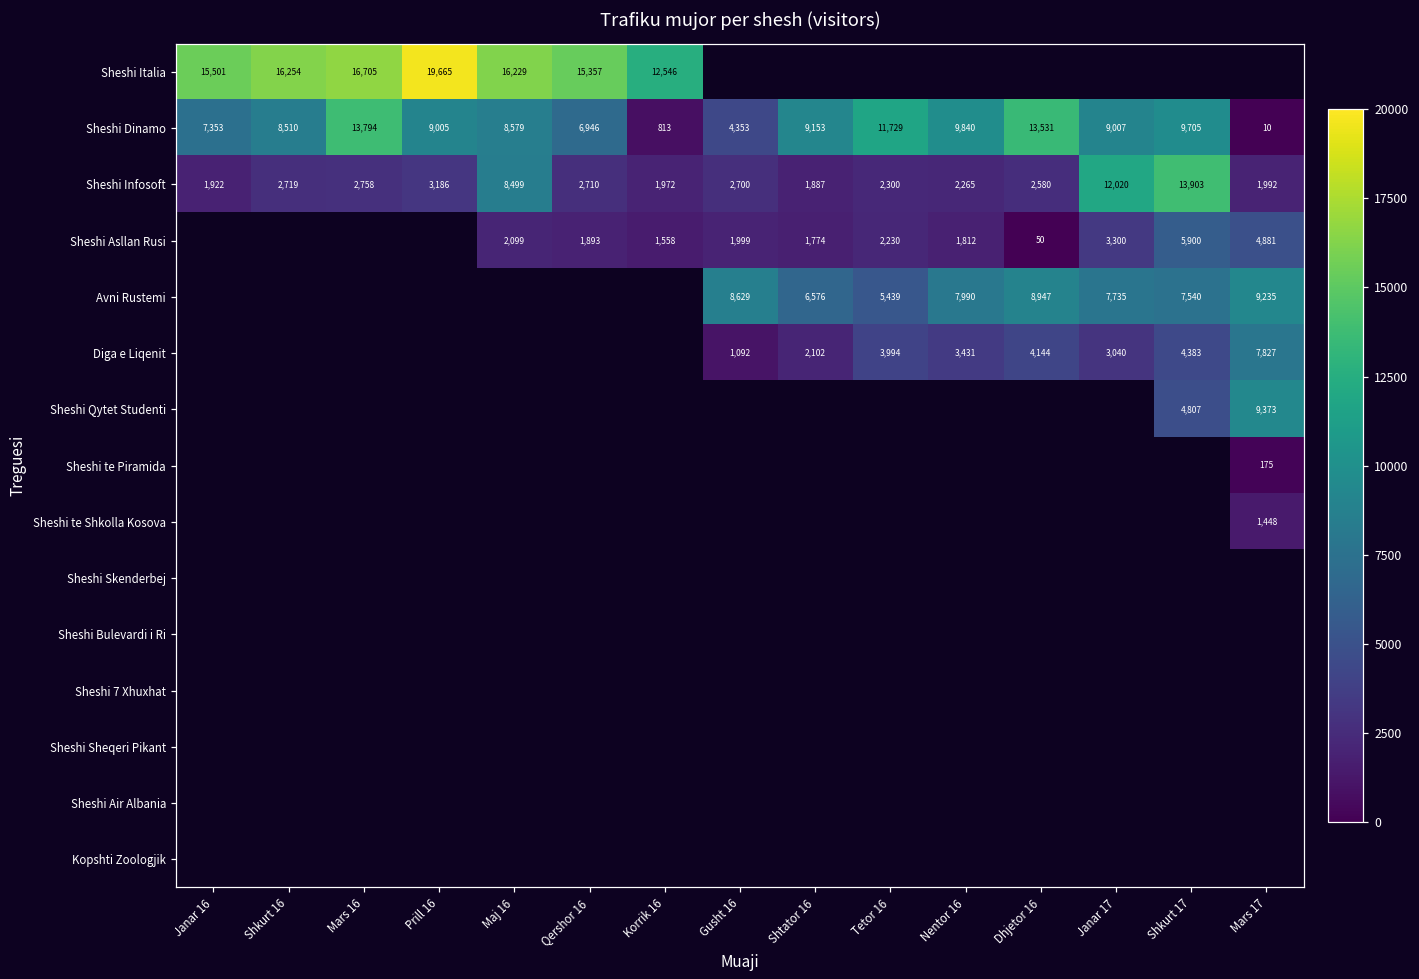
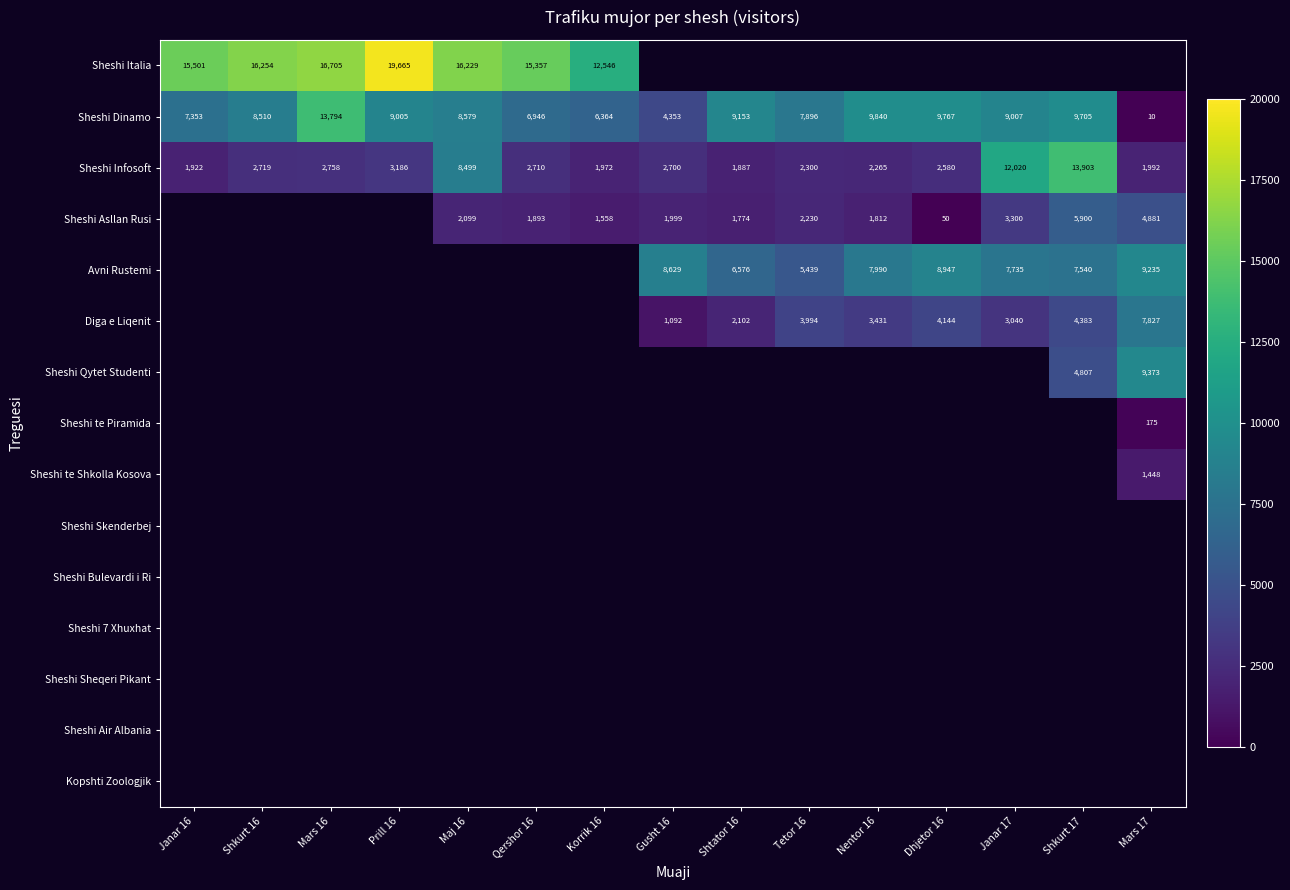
Sheshi Dinamo, Korrik 16: 813 -> 6,364
Sheshi Dinamo, Tetor 16: 11,729 -> 7,896
Sheshi Dinamo, Dhjetor 16: 13,531 -> 9,767
